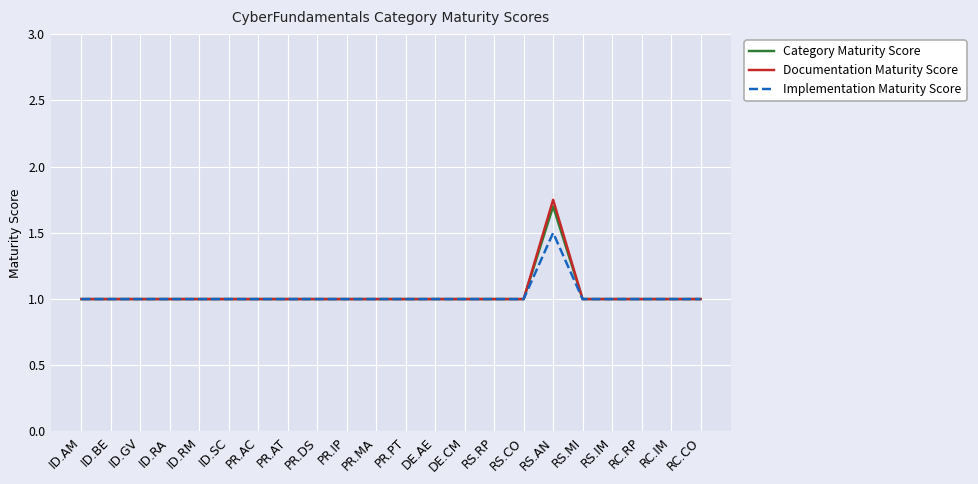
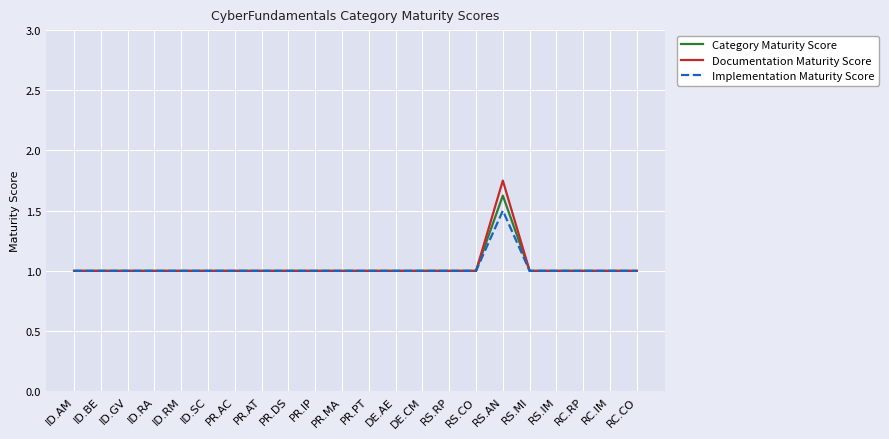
Category Maturity Score, RS.AN: 1.70 -> 1.63
